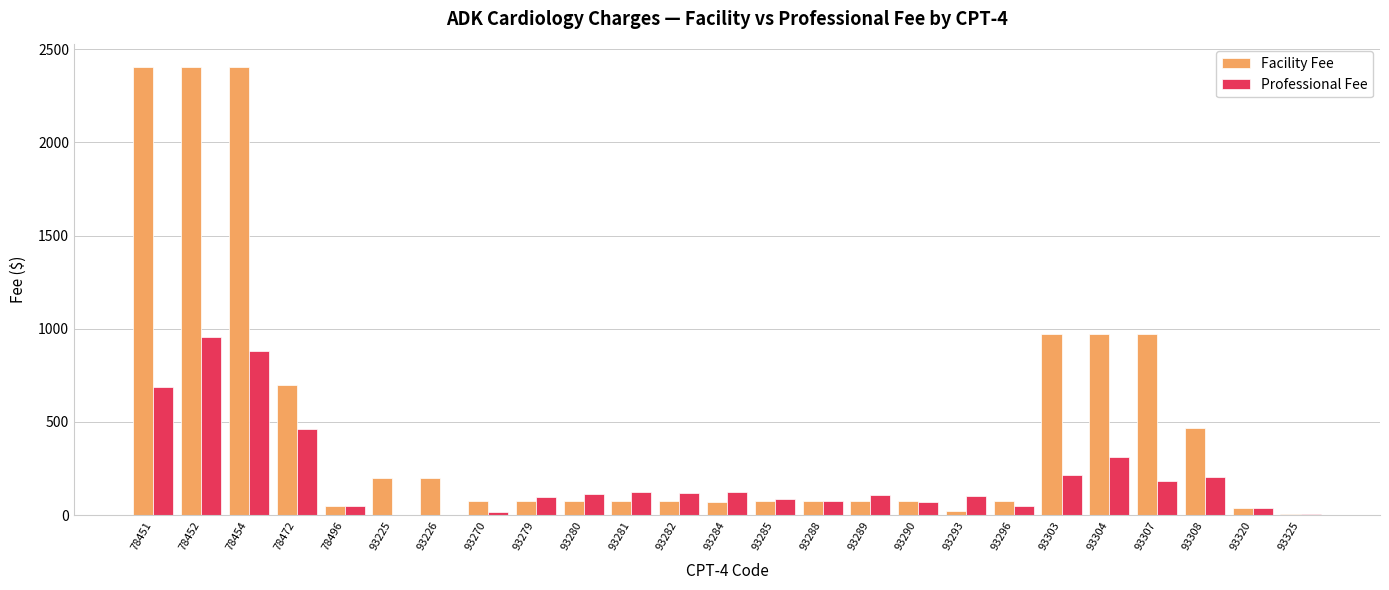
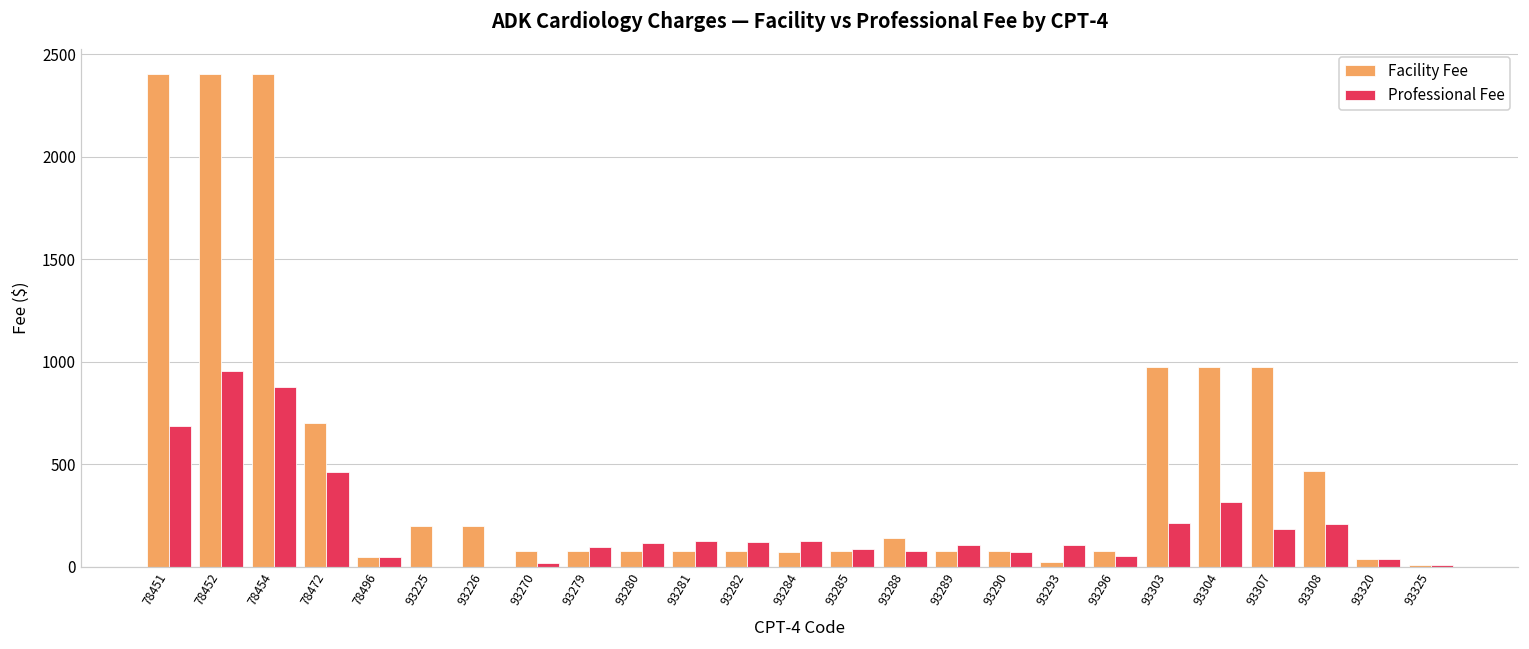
Facility Fee, 93288: 80 -> 140
